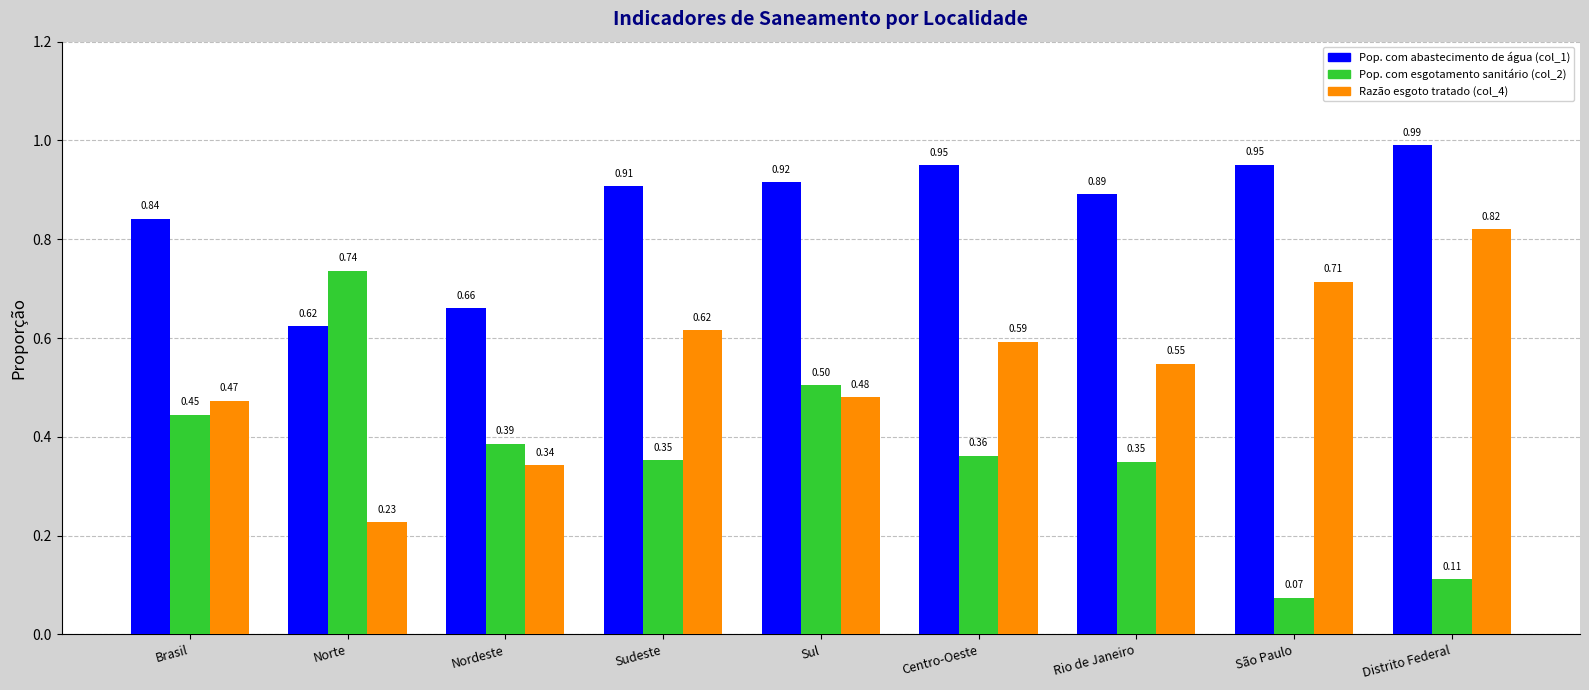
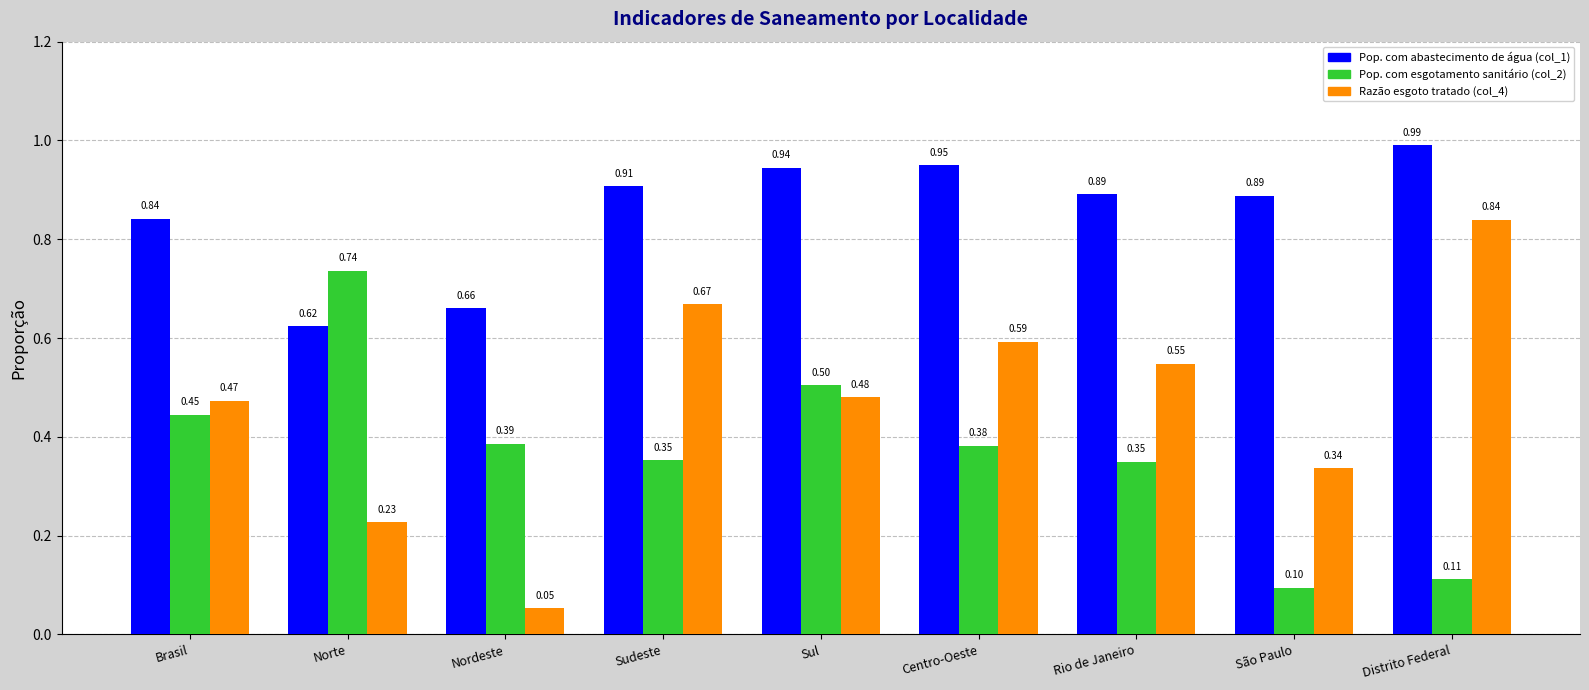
Razão esgoto tratado (col_4), Nordeste: 0.34 -> 0.05
Razão esgoto tratado (col_4), Sudeste: 0.62 -> 0.67
Pop. com abastecimento de água (col_1), Sul: 0.92 -> 0.94
Pop. com esgotamento sanitário (col_2), Centro-Oeste: 0.36 -> 0.38
Pop. com abastecimento de água (col_1), São Paulo: 0.95 -> 0.89
Pop. com esgotamento sanitário (col_2), São Paulo: 0.07 -> 0.10
Razão esgoto tratado (col_4), São Paulo: 0.71 -> 0.34
Razão esgoto tratado (col_4), Distrito Federal: 0.82 -> 0.84
